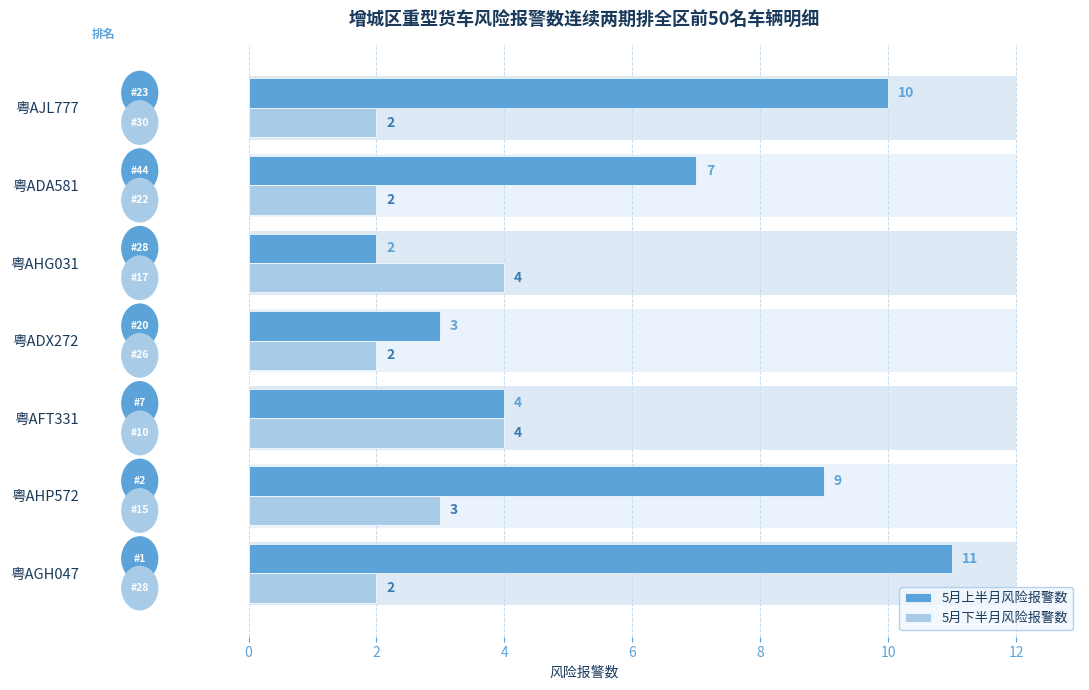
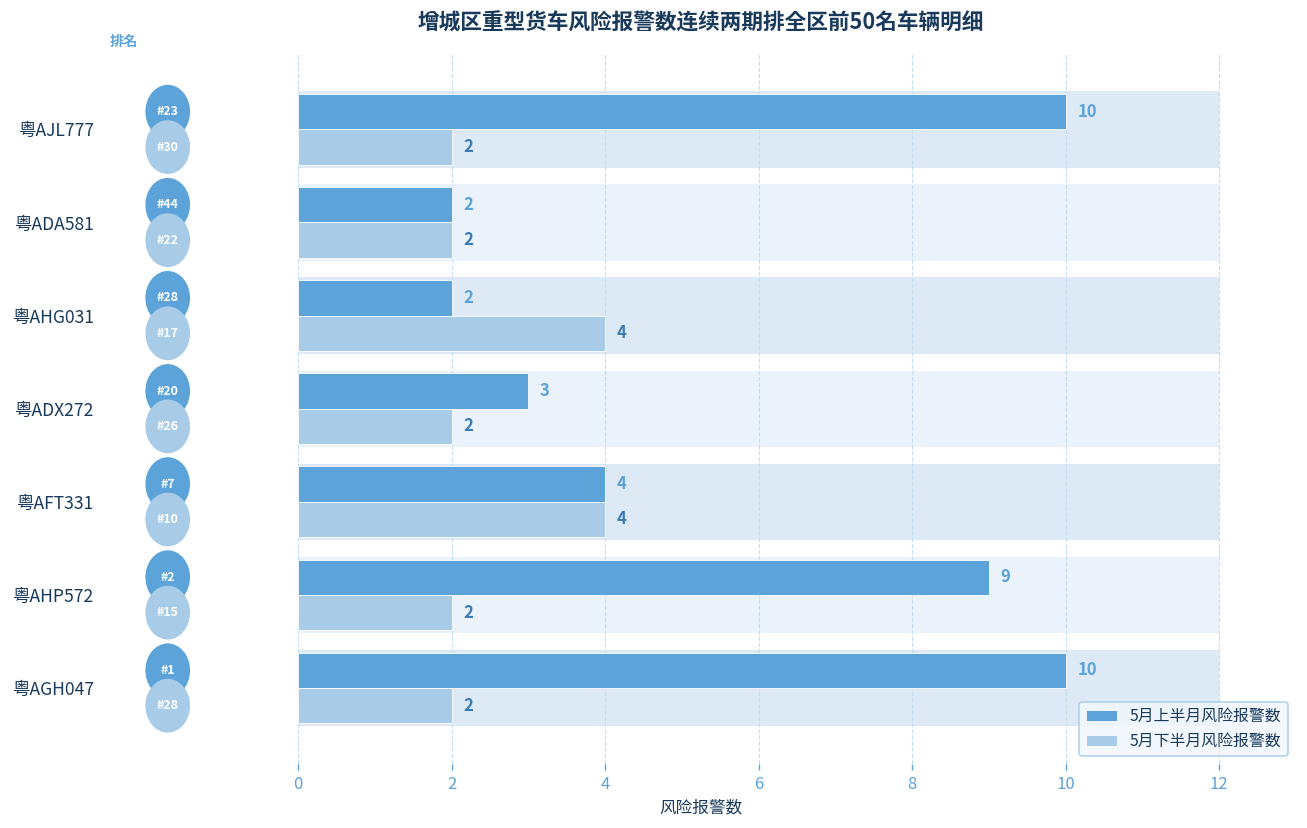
5月上半月风险报警数, 粤ADA581: 7 -> 2
5月下半月风险报警数, 粤AHP572: 3 -> 2
5月上半月风险报警数, 粤AGH047: 11 -> 10
